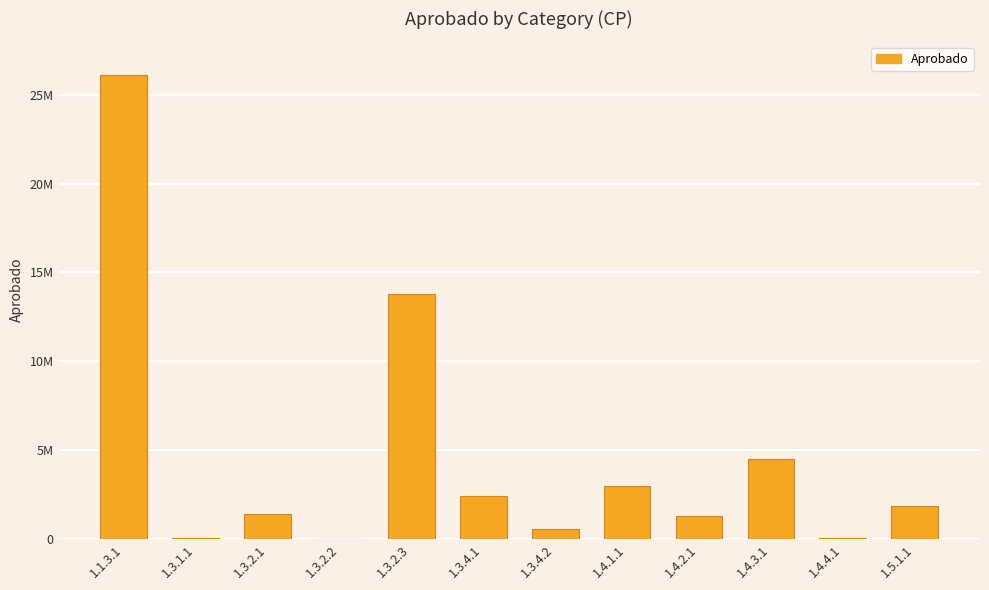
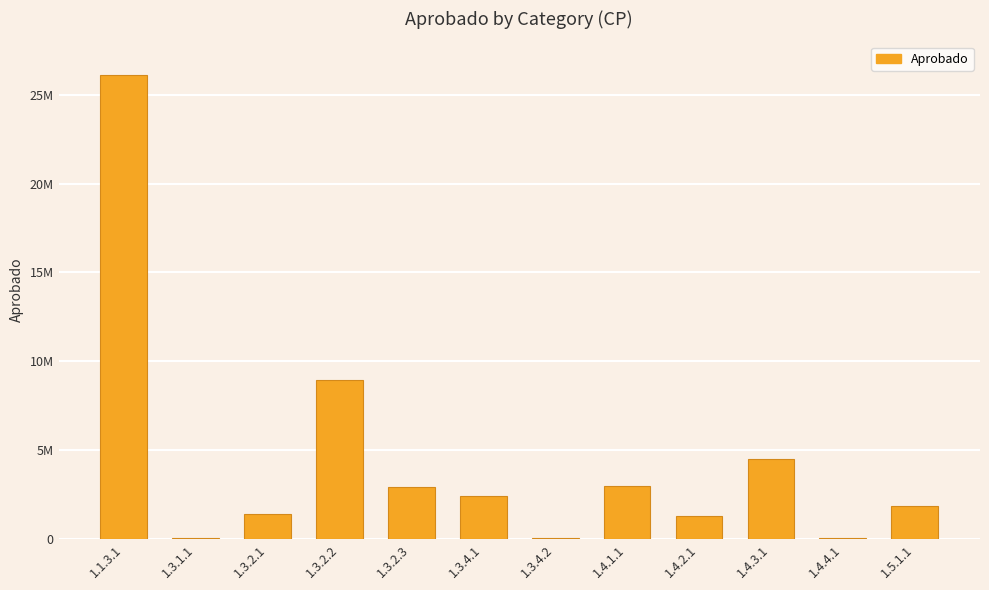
1.3.2.2: 0 -> 9000000
1.3.2.3: 13800000 -> 2900000
1.3.4.2: 600000 -> 100000
